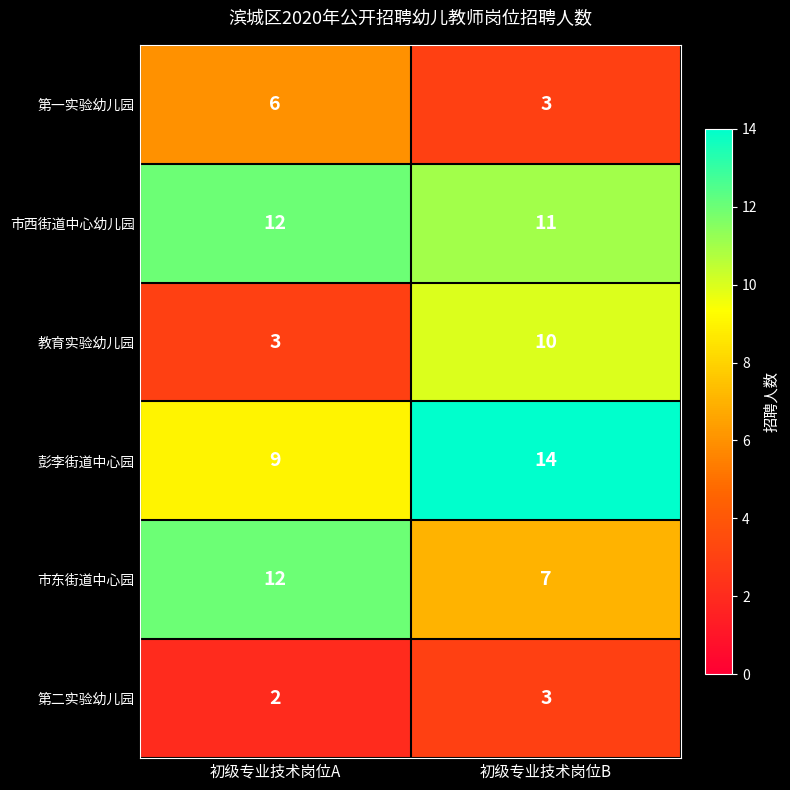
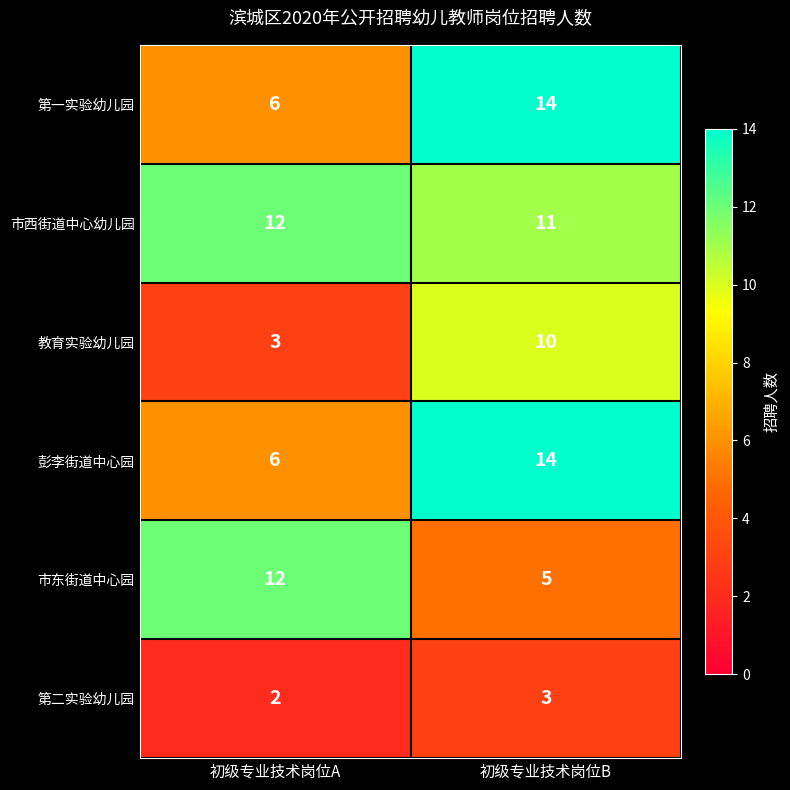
第一实验幼儿园, 初级专业技术岗位B: 3 -> 14
彭李街道中心园, 初级专业技术岗位A: 9 -> 6
市东街道中心园, 初级专业技术岗位B: 7 -> 5
